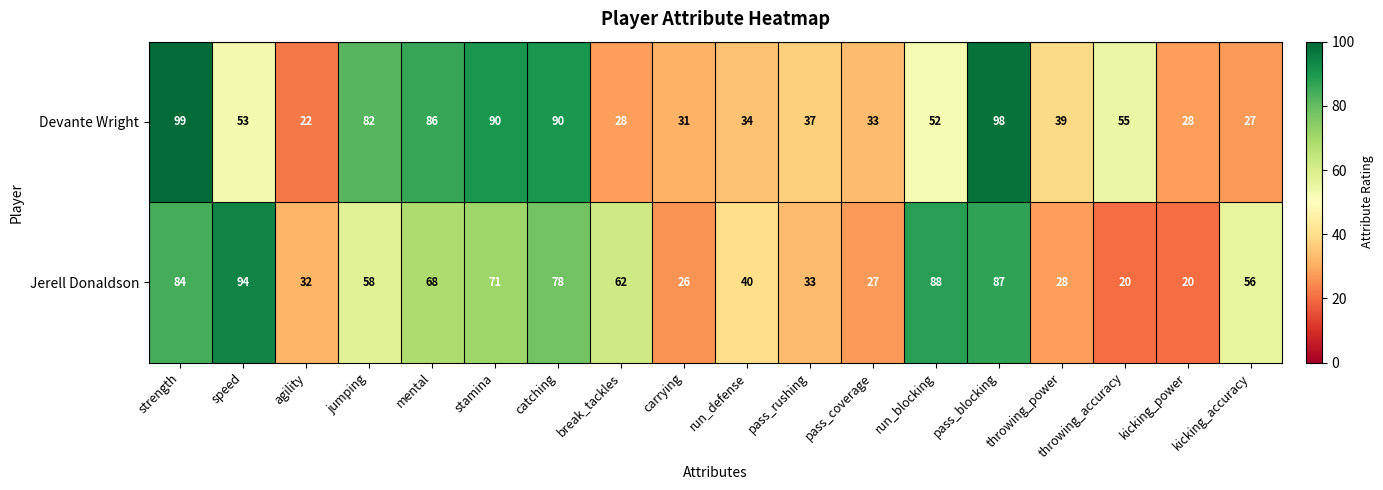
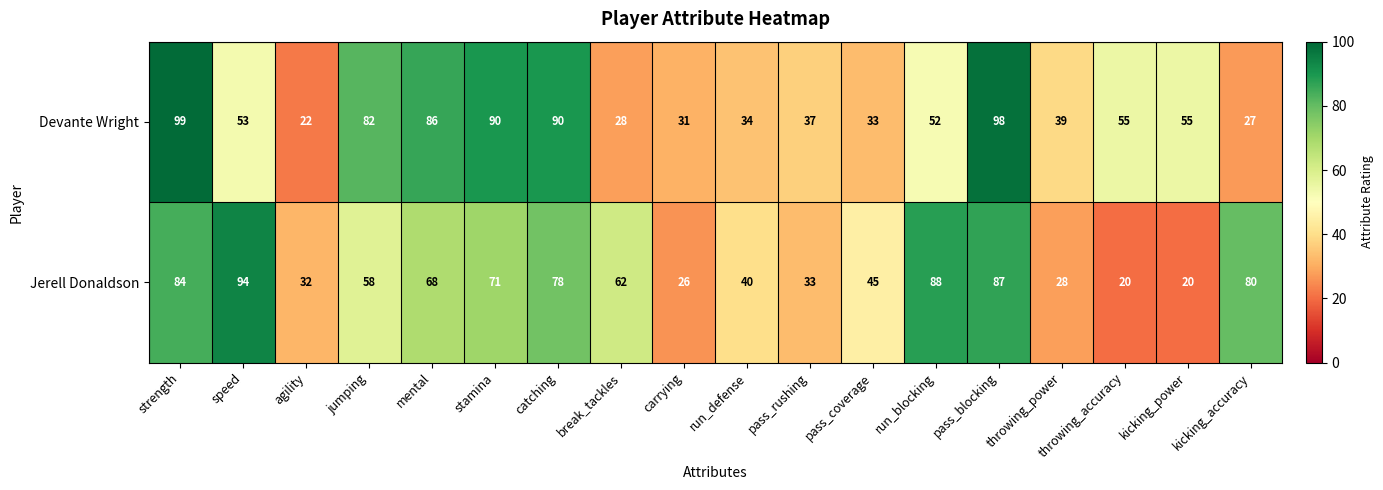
Devante Wright, kicking_power: 28 -> 55
Jerell Donaldson, pass_coverage: 27 -> 45
Jerell Donaldson, kicking_accuracy: 56 -> 80
